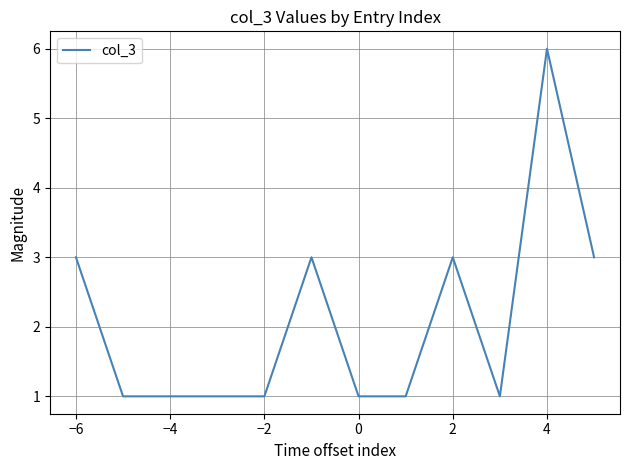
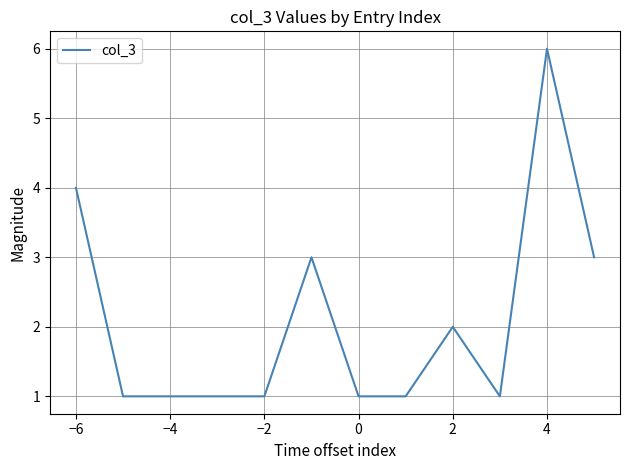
−6: 3 -> 4
2: 3 -> 2
